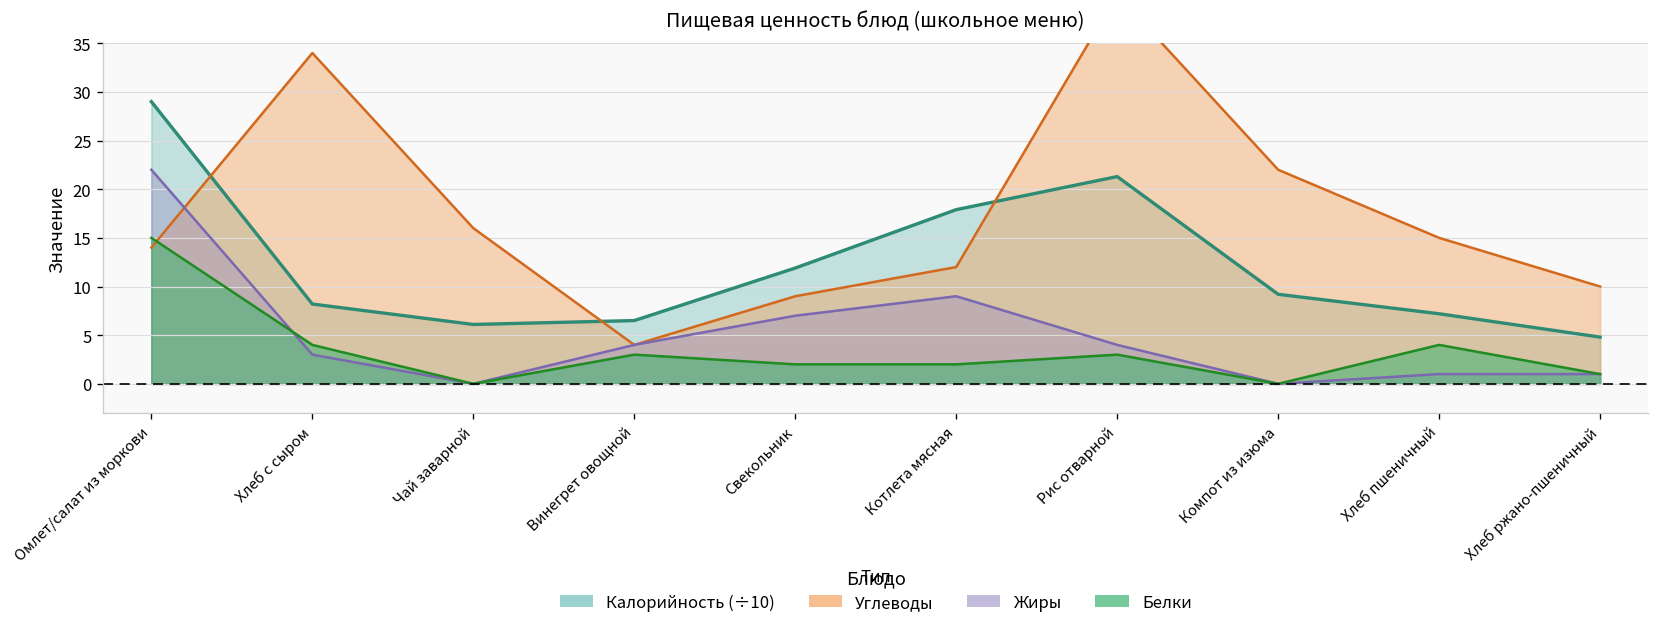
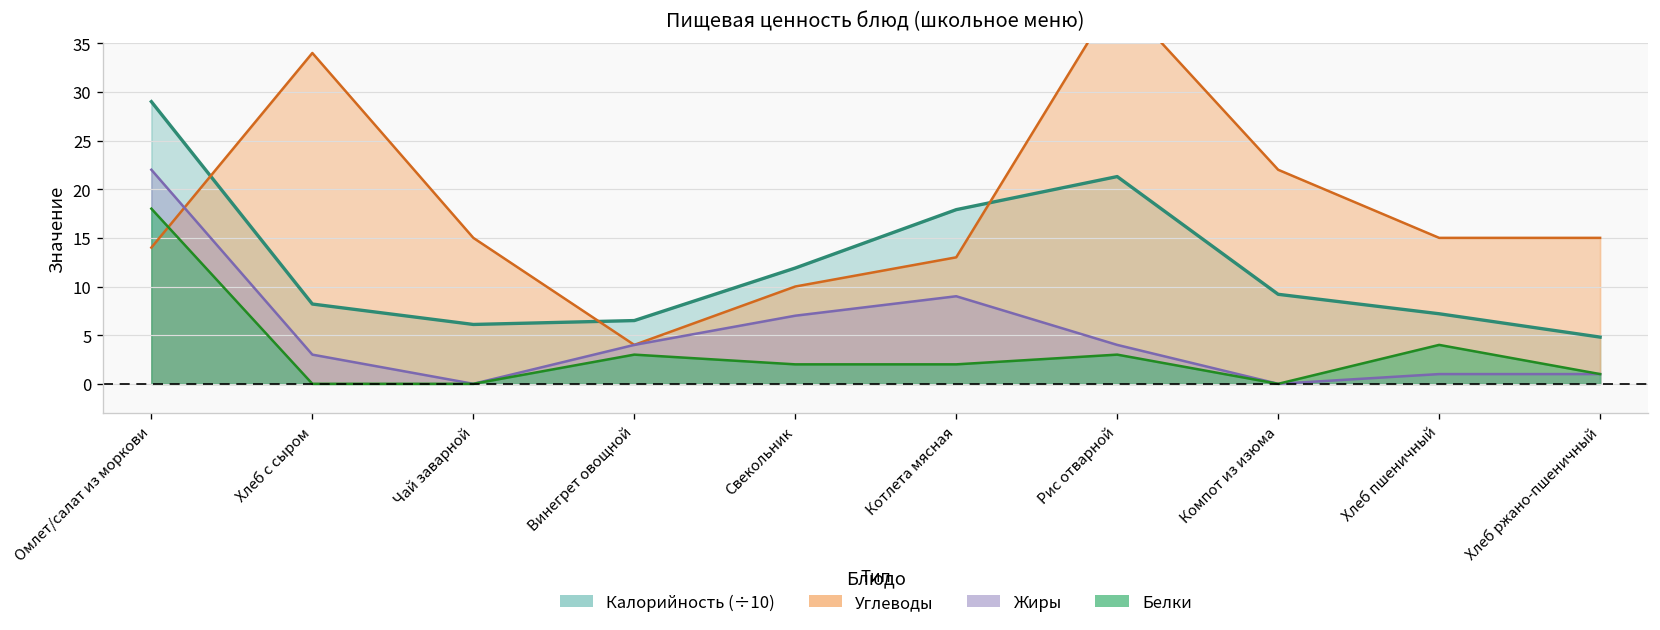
Белки, Омлет/салат из моркови: 15 -> 18
Белки, Хлеб с сыром: 4 -> 0
Углеводы, Чай заварной: 16 -> 15
Углеводы, Свекольник: 9 -> 10
Углеводы, Котлета мясная: 12 -> 13
Углеводы, Хлеб ржано-пшеничный: 10 -> 15
